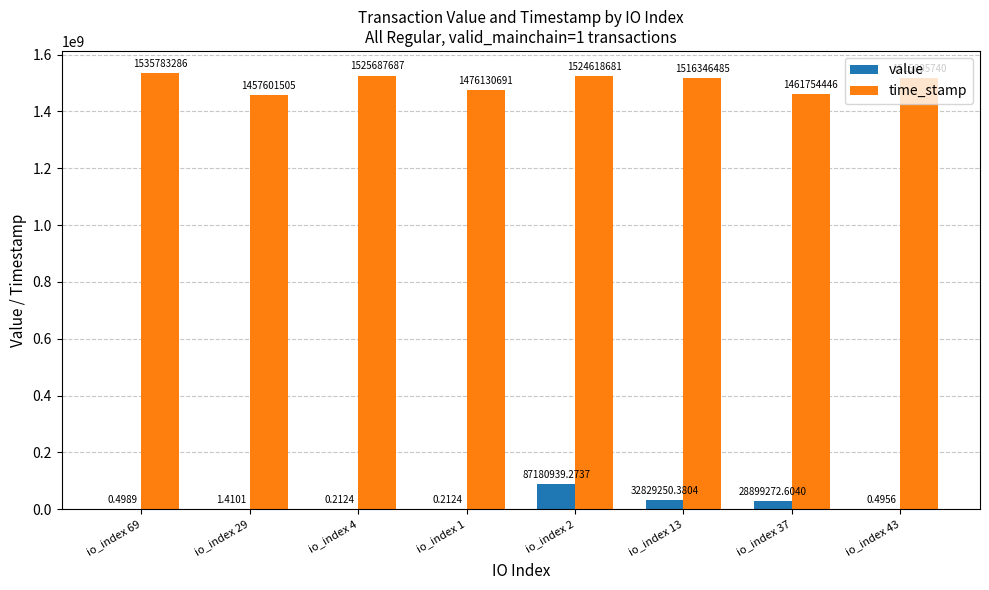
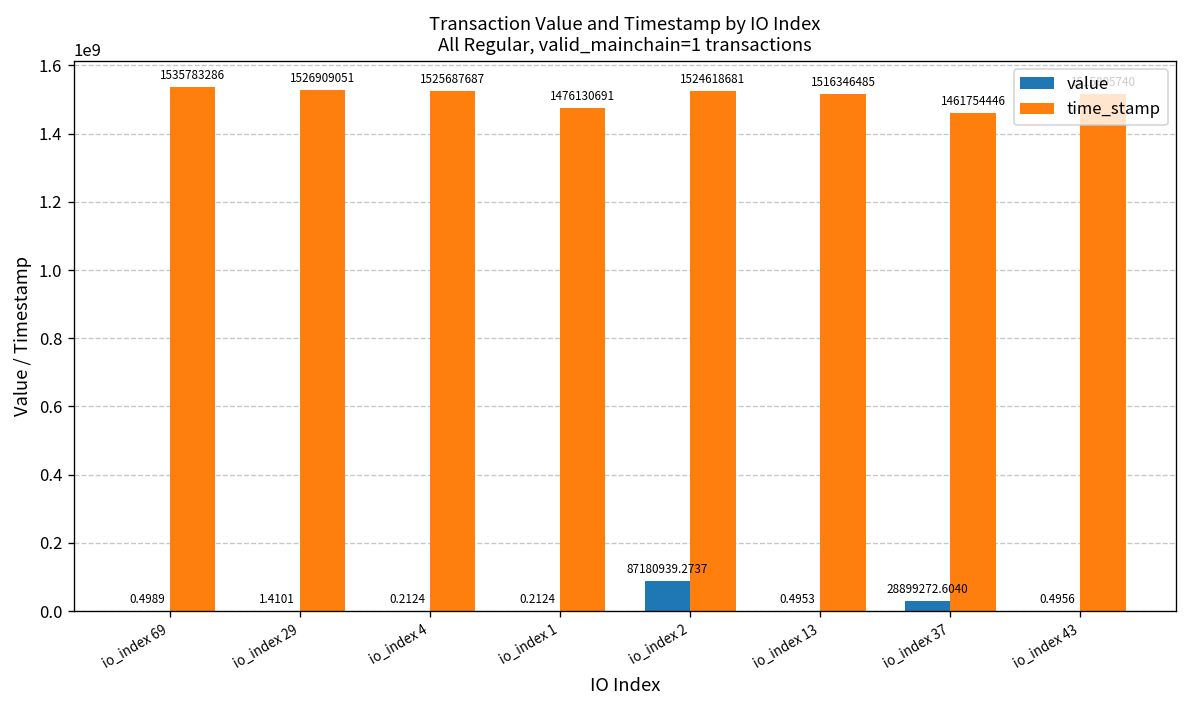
time_stamp, io_index 29: 1457601505 -> 1526909051
value, io_index 13: 32829250.3804 -> 0.4953
